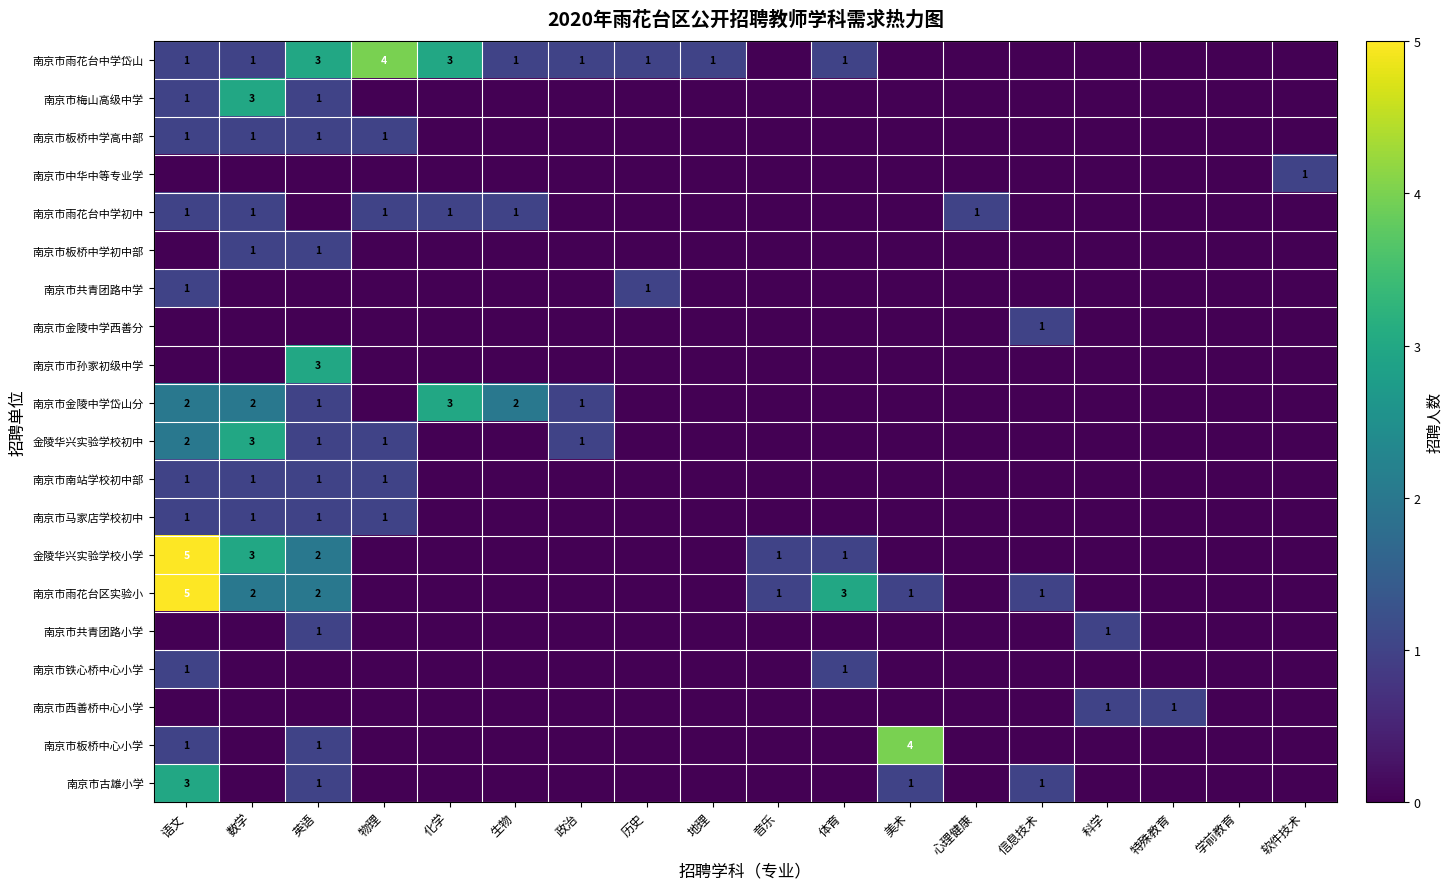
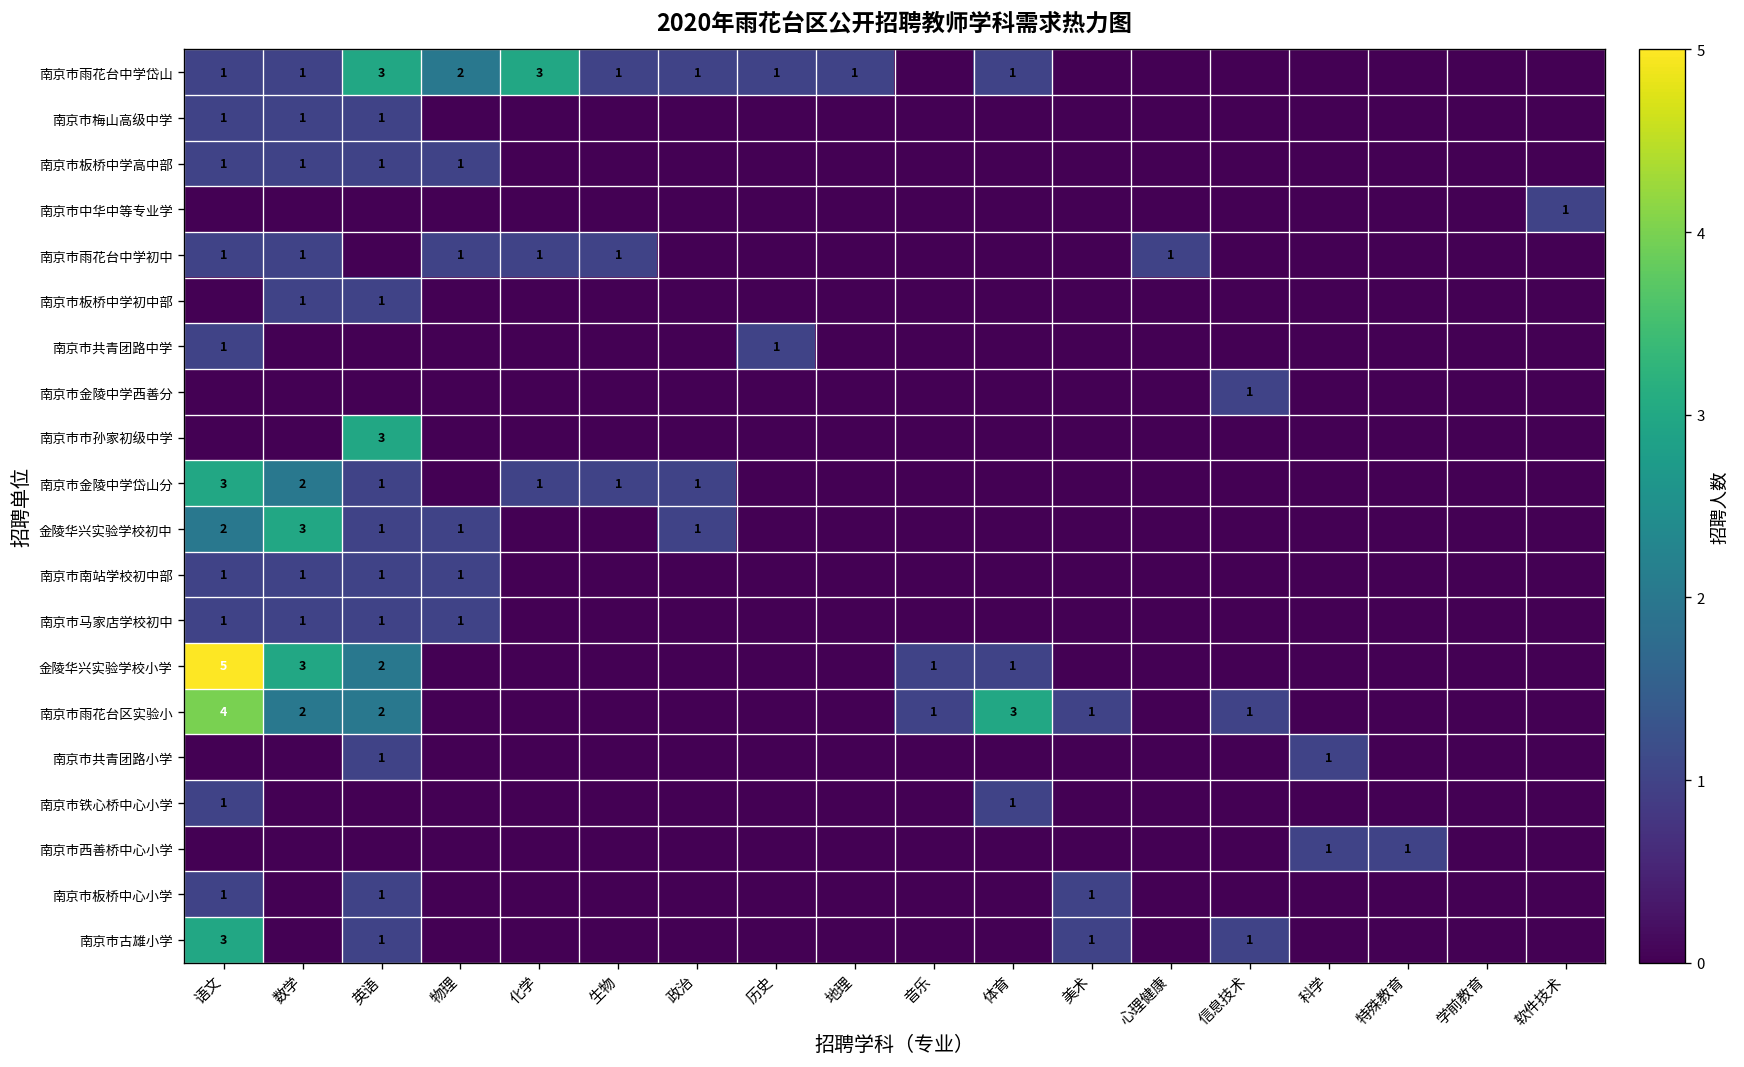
南京市雨花台中学岱山, 物理: 4 -> 2
南京市梅山高级中学, 数学: 3 -> 1
南京市金陵中学岱山分, 语文: 2 -> 3
南京市金陵中学岱山分, 化学: 3 -> 1
南京市金陵中学岱山分, 生物: 2 -> 1
南京市雨花台区实验小, 语文: 5 -> 4
南京市板桥中心小学, 美术: 4 -> 1
